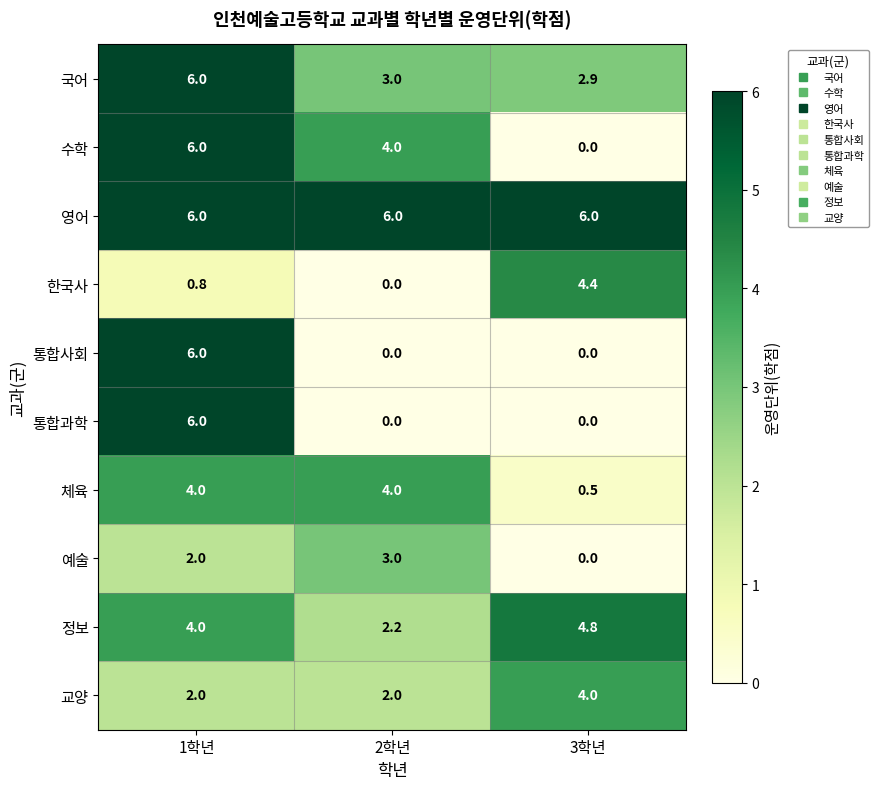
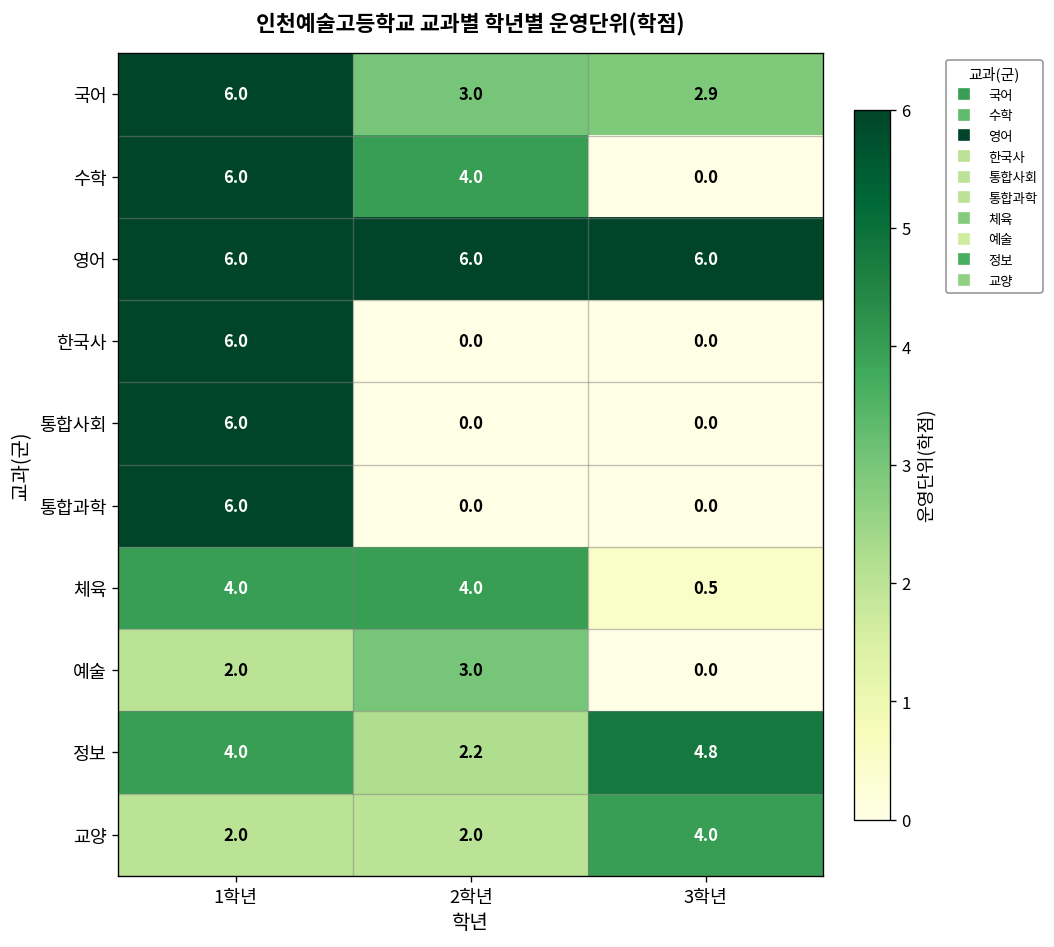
한국사, 1학년: 0.8 -> 6.0
한국사, 3학년: 4.4 -> 0.0
